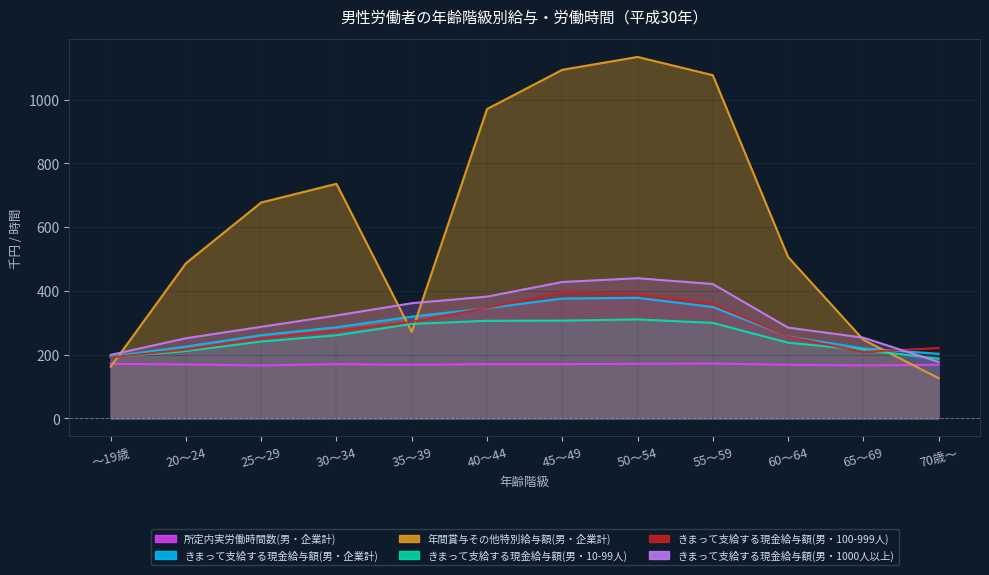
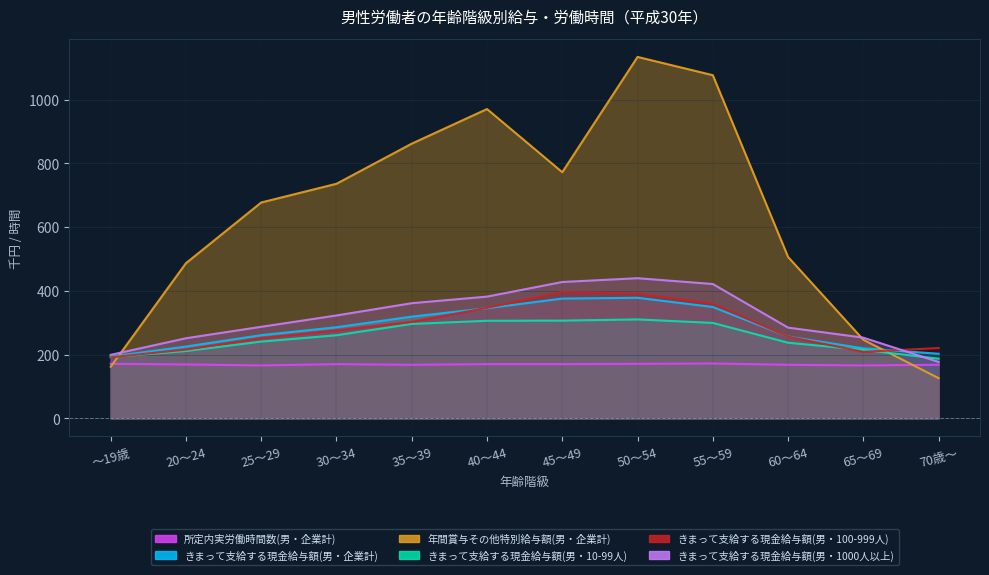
年間賞与その他特別給与額(男・企業計), 35～39: 270 -> 860
年間賞与その他特別給与額(男・企業計), 45～49: 1090 -> 770
